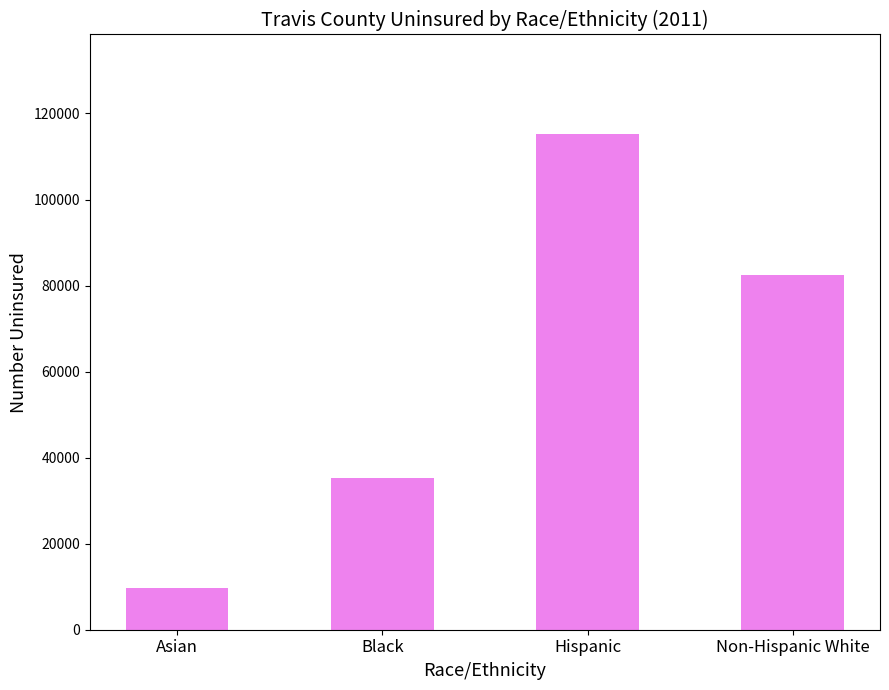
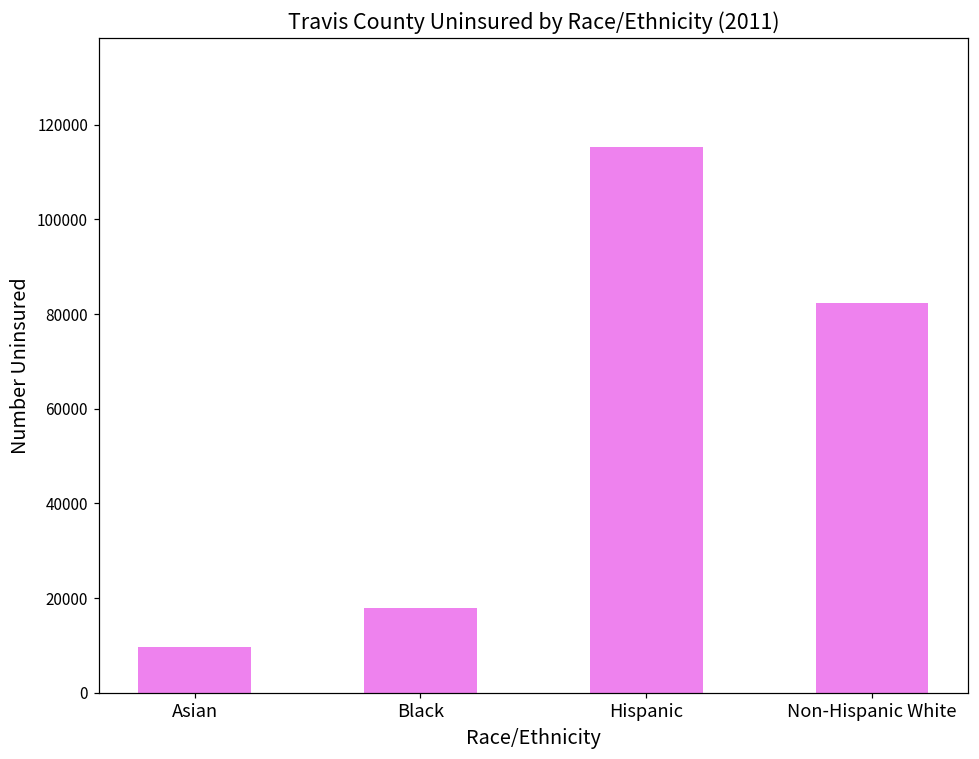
Black: 35000 -> 18000
